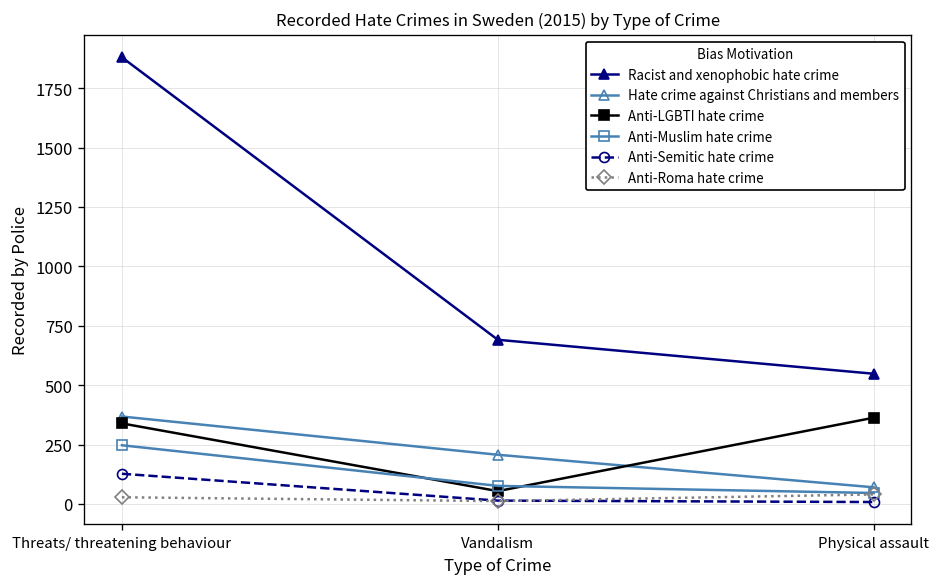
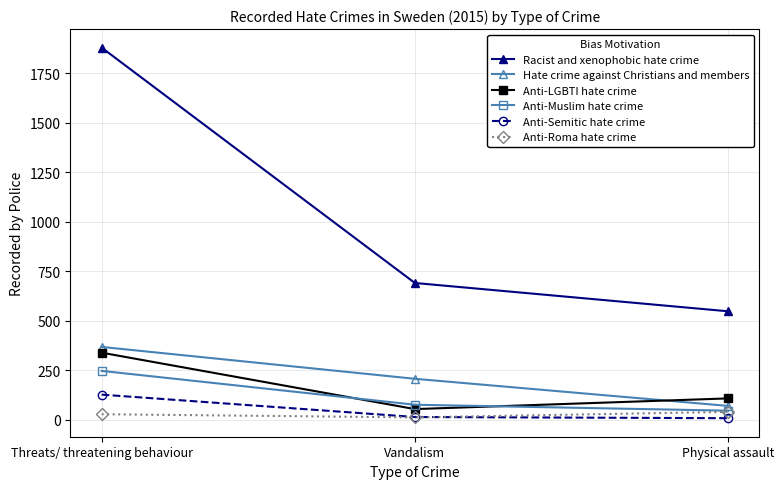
Anti-LGBTI hate crime, Physical assault: 360 -> 110
